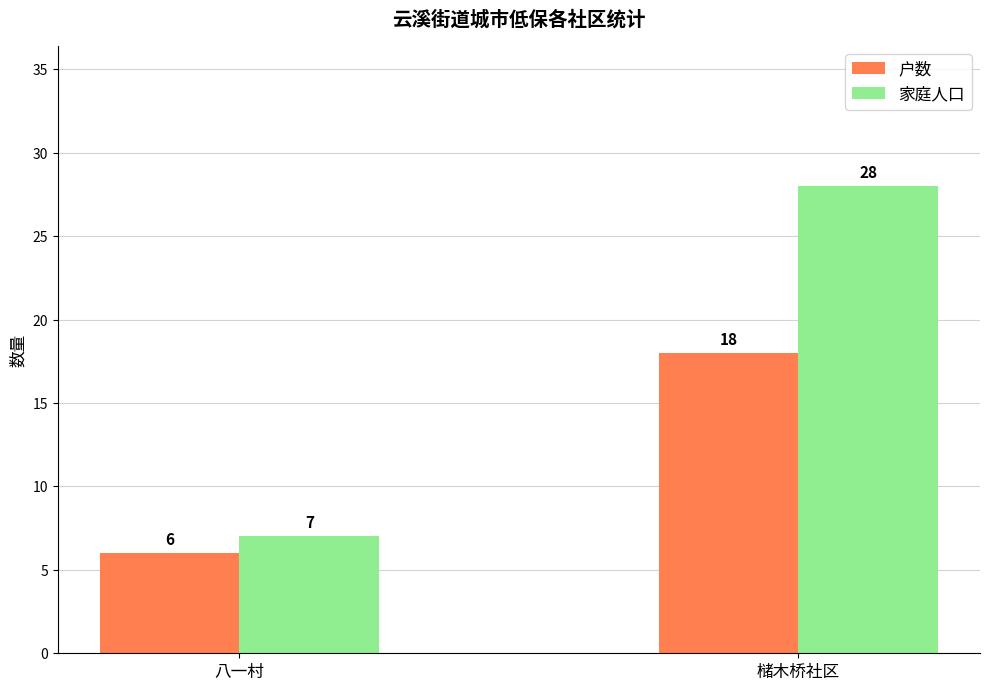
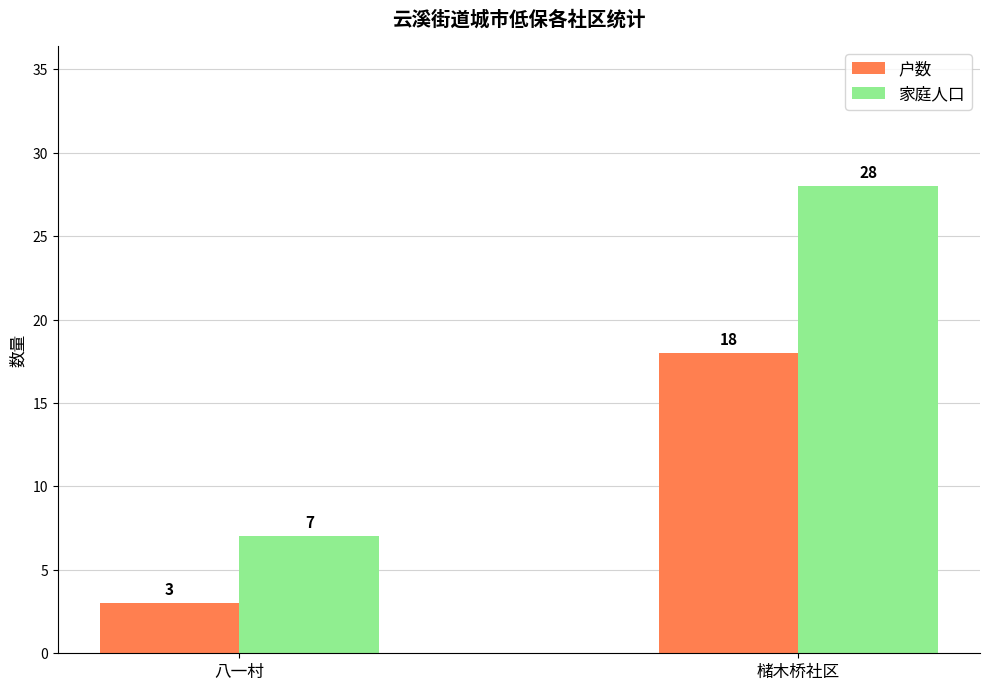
户数, 八一村: 6 -> 3
